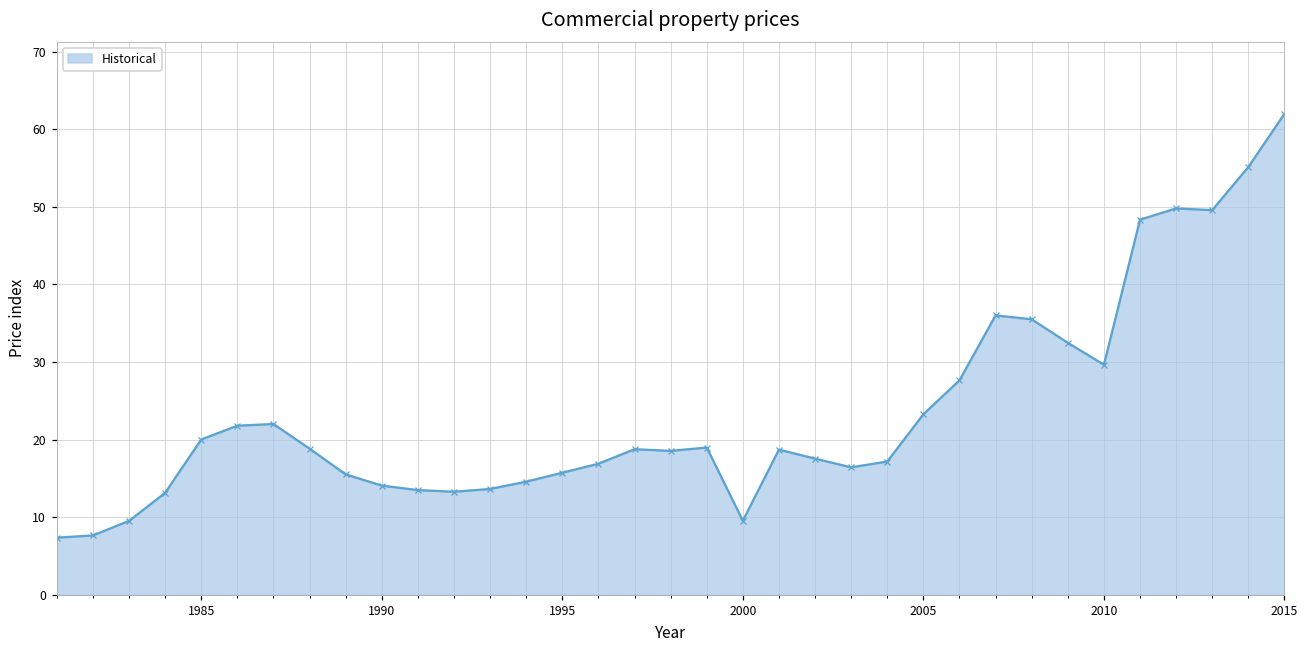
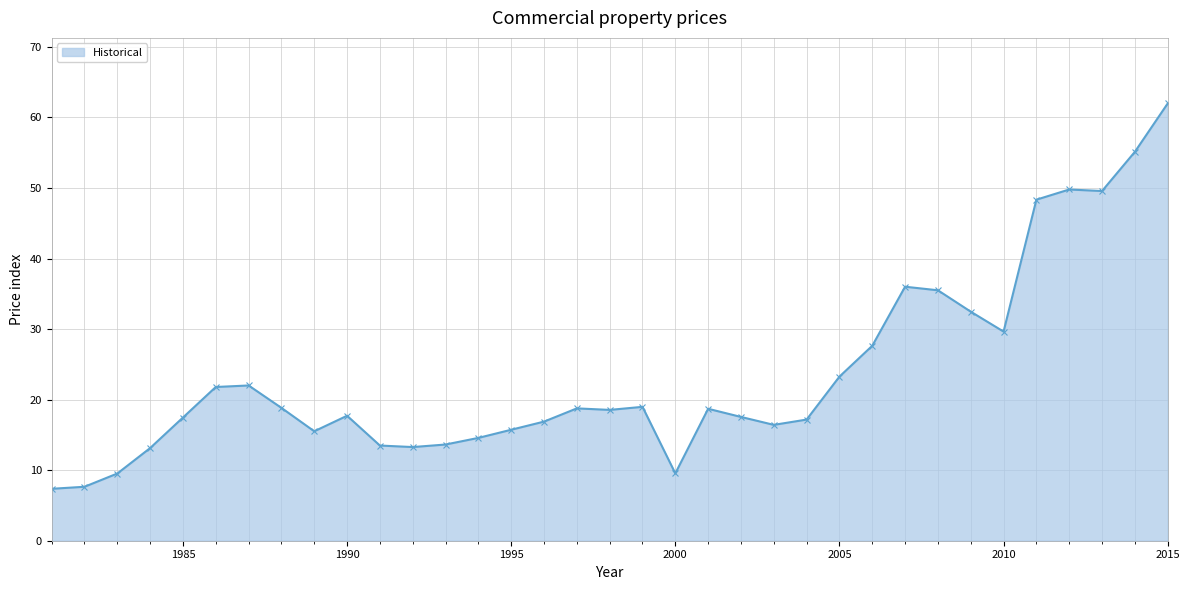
1985: 20 -> 17
1990: 14 -> 18
